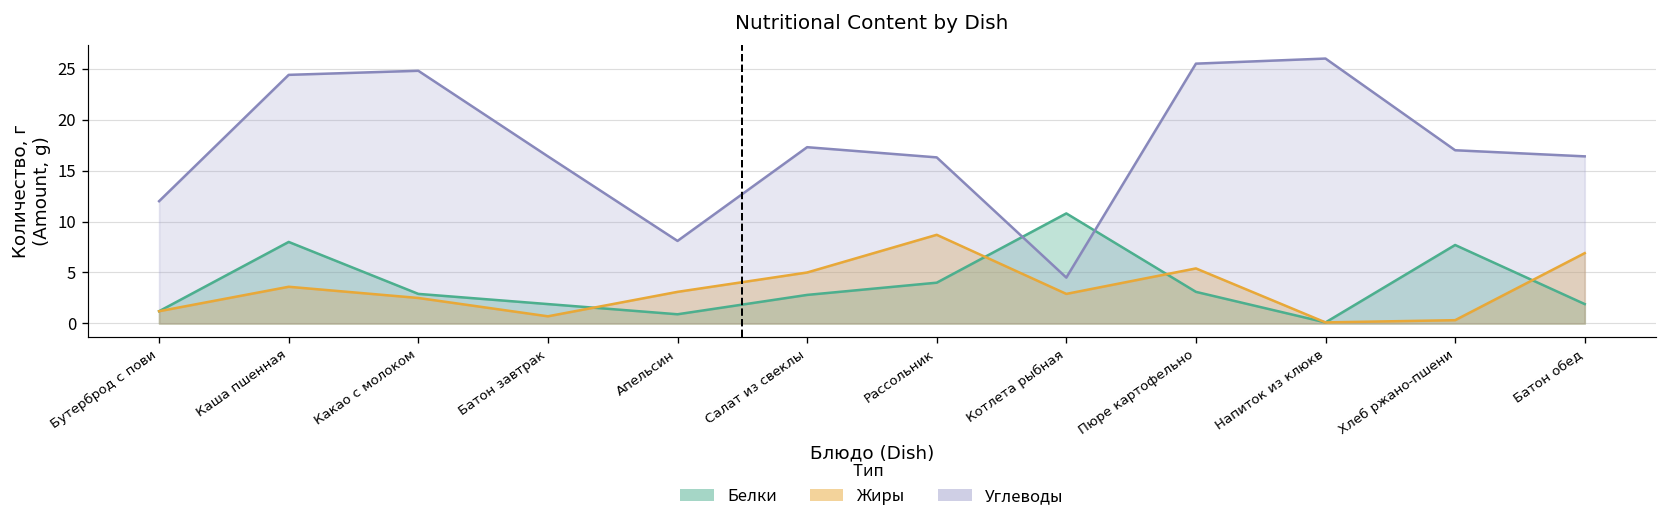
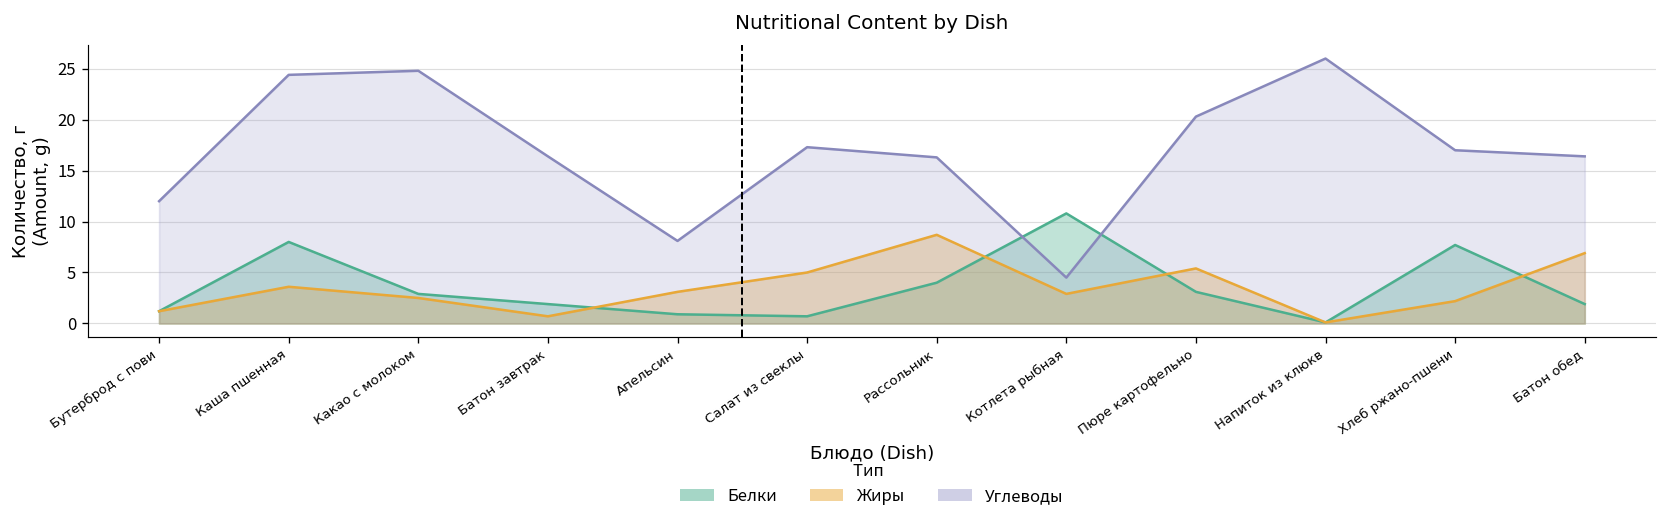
Белки, Салат из свеклы: 3 -> 1
Углеводы, Пюре картофельно: 26 -> 20
Жиры, Хлеб ржано-пшени: 0 -> 2
